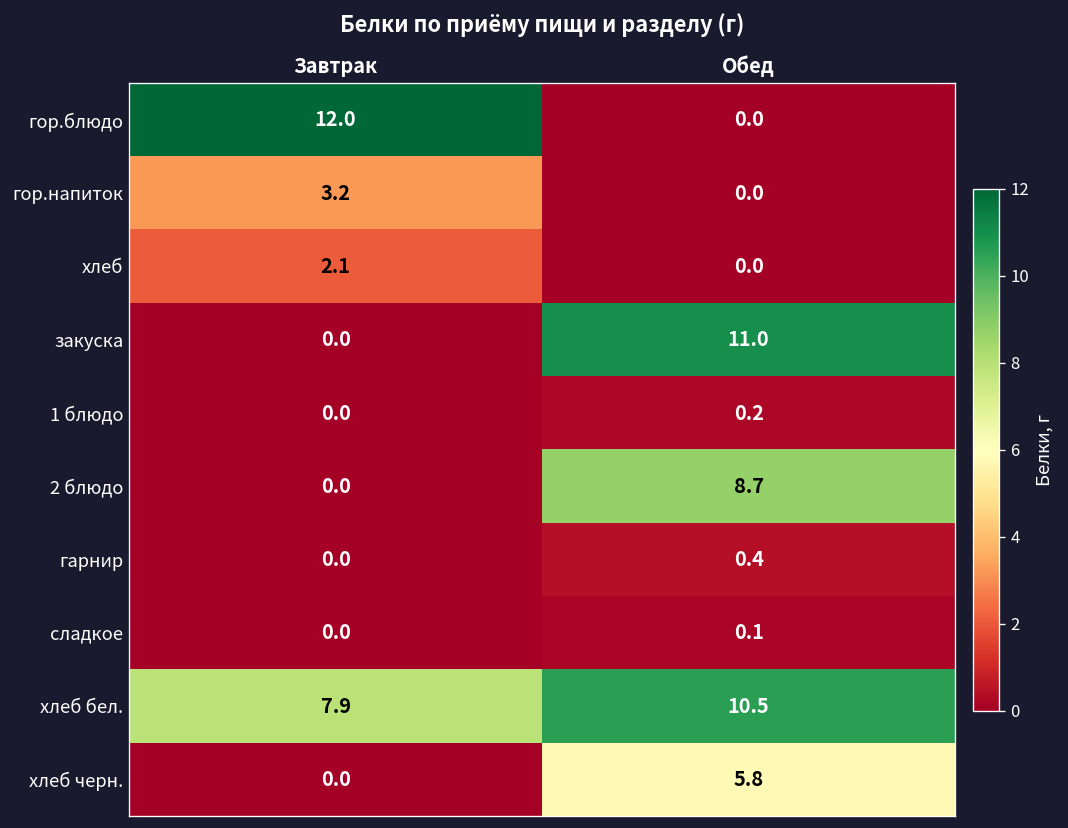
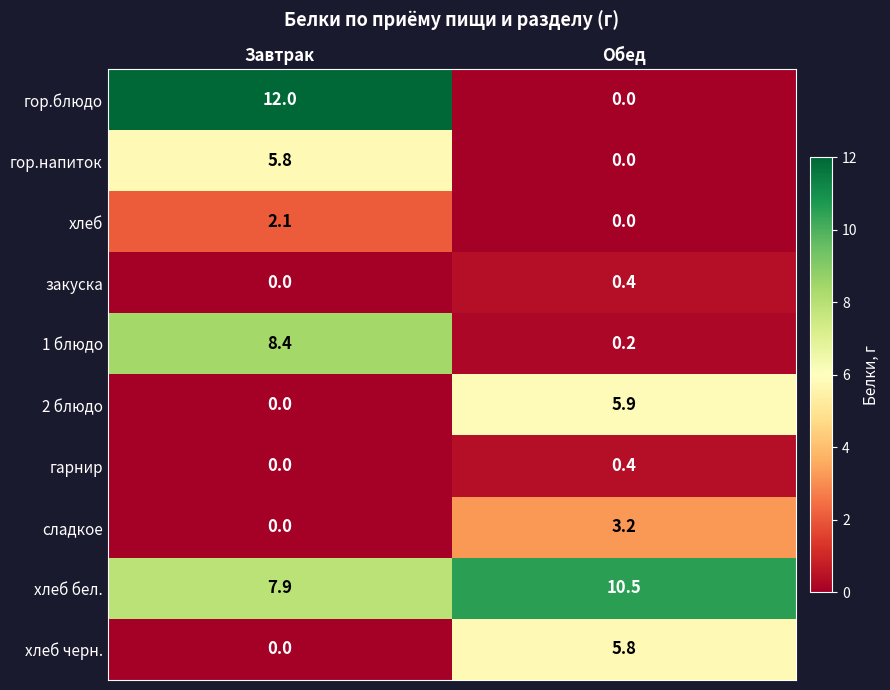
гор.напиток, Завтрак: 3.2 -> 5.8
закуска, Обед: 11.0 -> 0.4
1 блюдо, Завтрак: 0.0 -> 8.4
2 блюдо, Обед: 8.7 -> 5.9
сладкое, Обед: 0.1 -> 3.2
